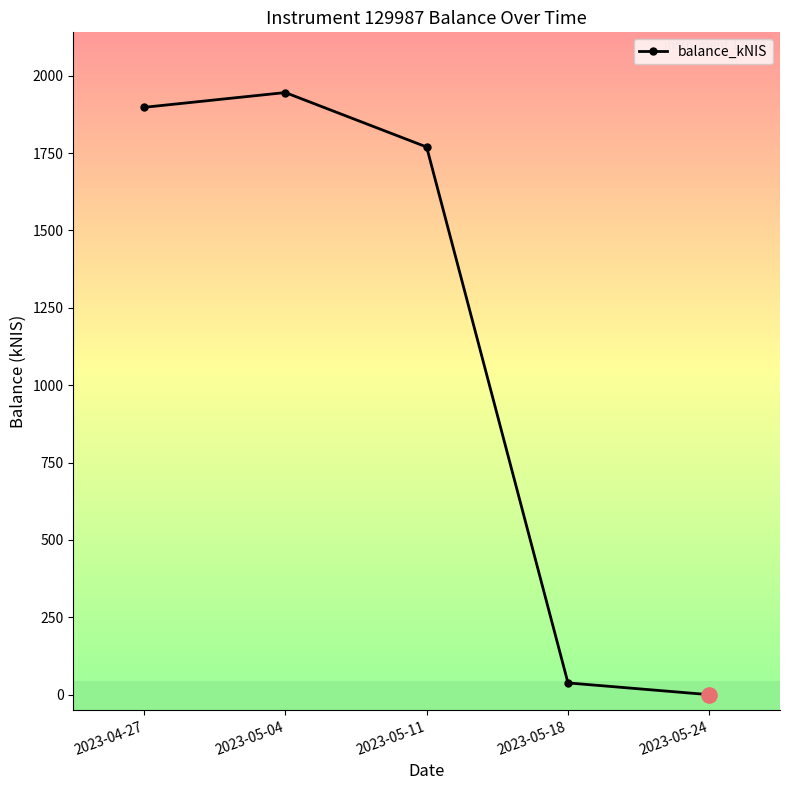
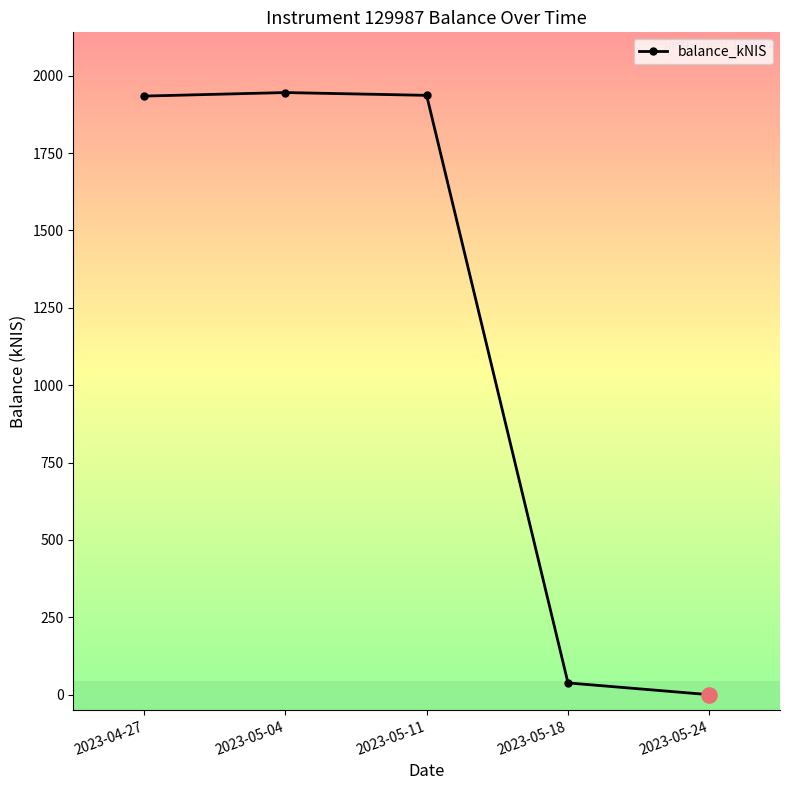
balance_kNIS, 2023-04-27: 1900 -> 1930
balance_kNIS, 2023-05-11: 1770 -> 1940
